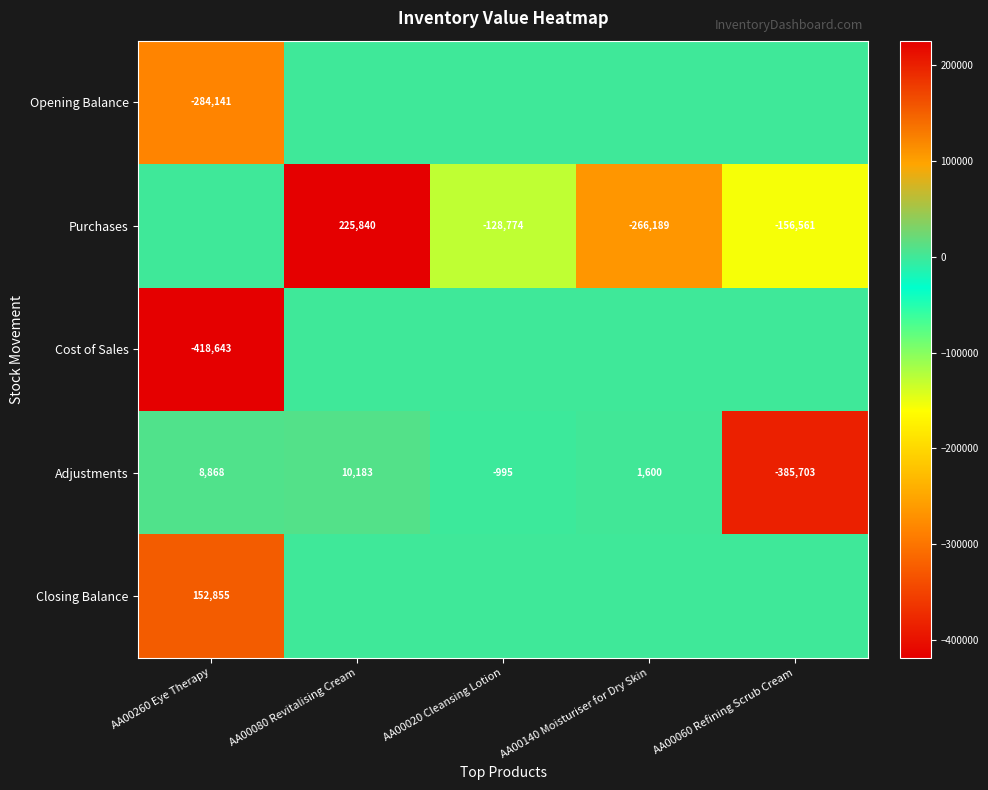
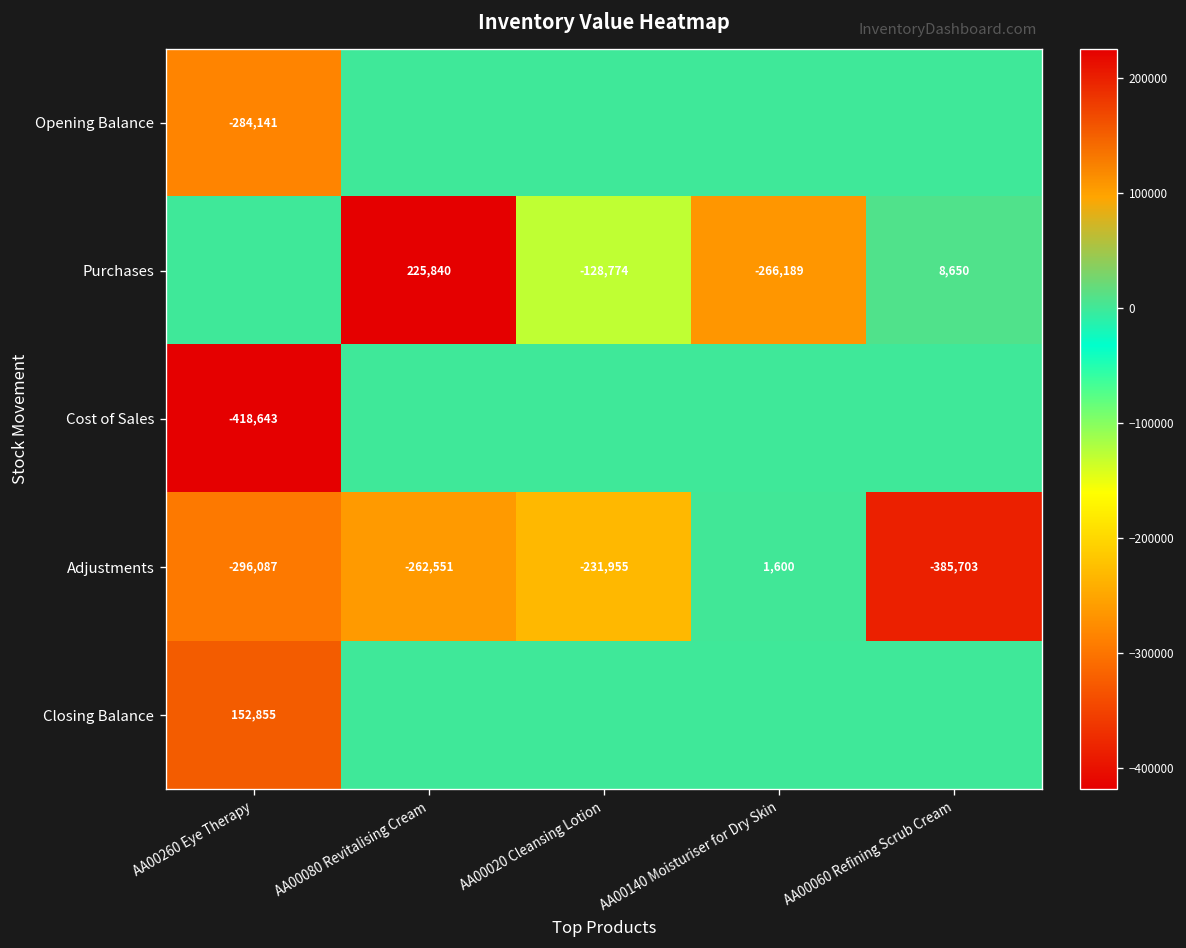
Purchases, AA00060 Refining Scrub Cream: -156,561 -> 8,650
Adjustments, AA00260 Eye Therapy: 8,868 -> -296,087
Adjustments, AA00080 Revitalising Cream: 10,183 -> -262,551
Adjustments, AA00020 Cleansing Lotion: -995 -> -231,955
